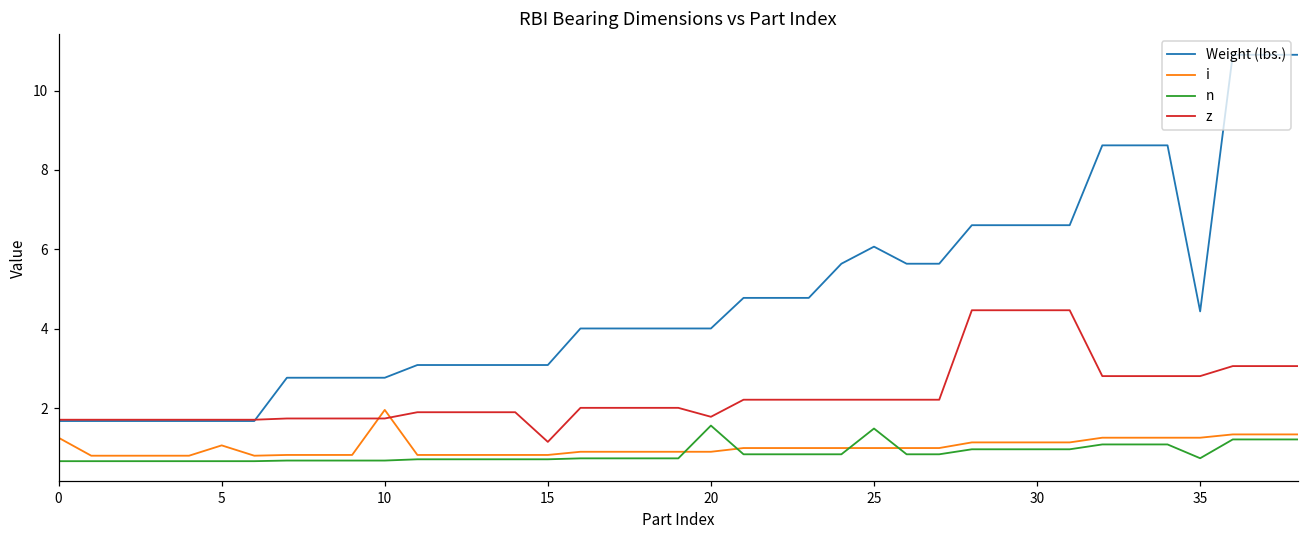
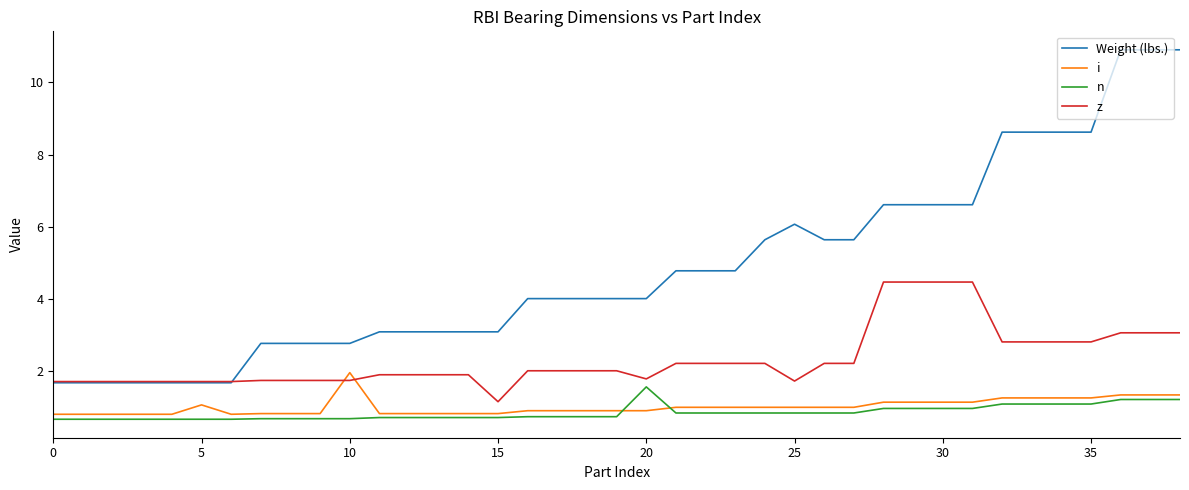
i, 0: 1.3 -> 0.8
n, 25: 1.5 -> 0.8
z, 25: 2.2 -> 1.7
Weight (lbs.), 35: 4.4 -> 8.6
n, 35: 0.7 -> 1.1
